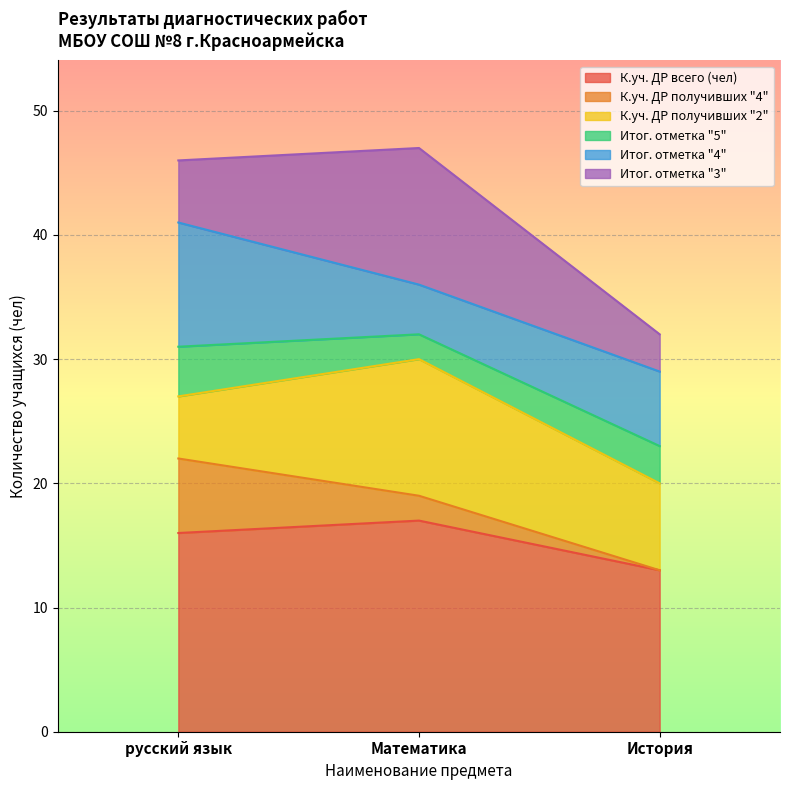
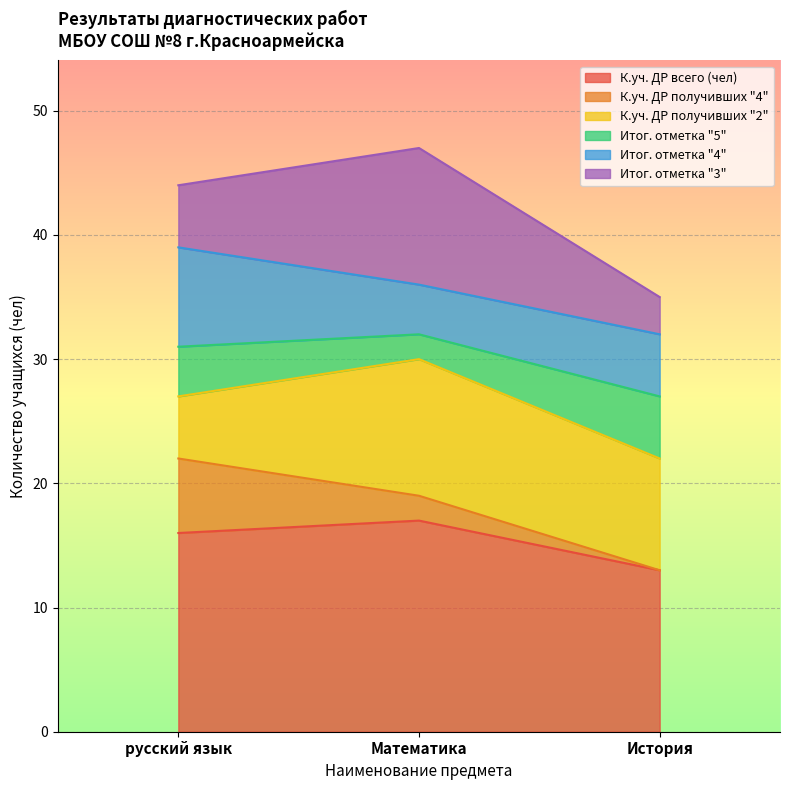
Итог. отметка "4", русский язык: 10 -> 8
К.уч. ДР получивших "2", История: 7 -> 9
Итог. отметка "5", История: 3 -> 5
Итог. отметка "4", История: 6 -> 5
